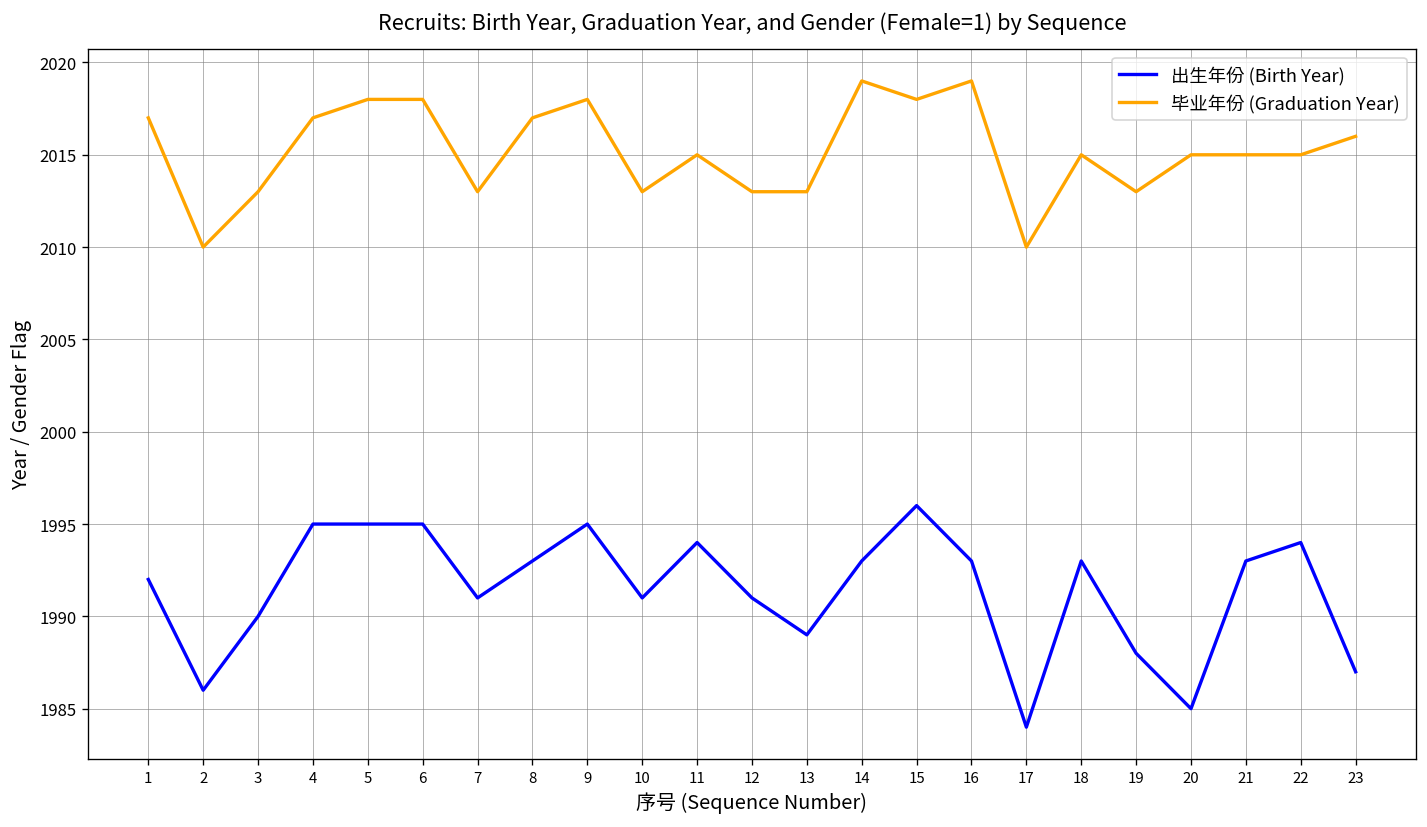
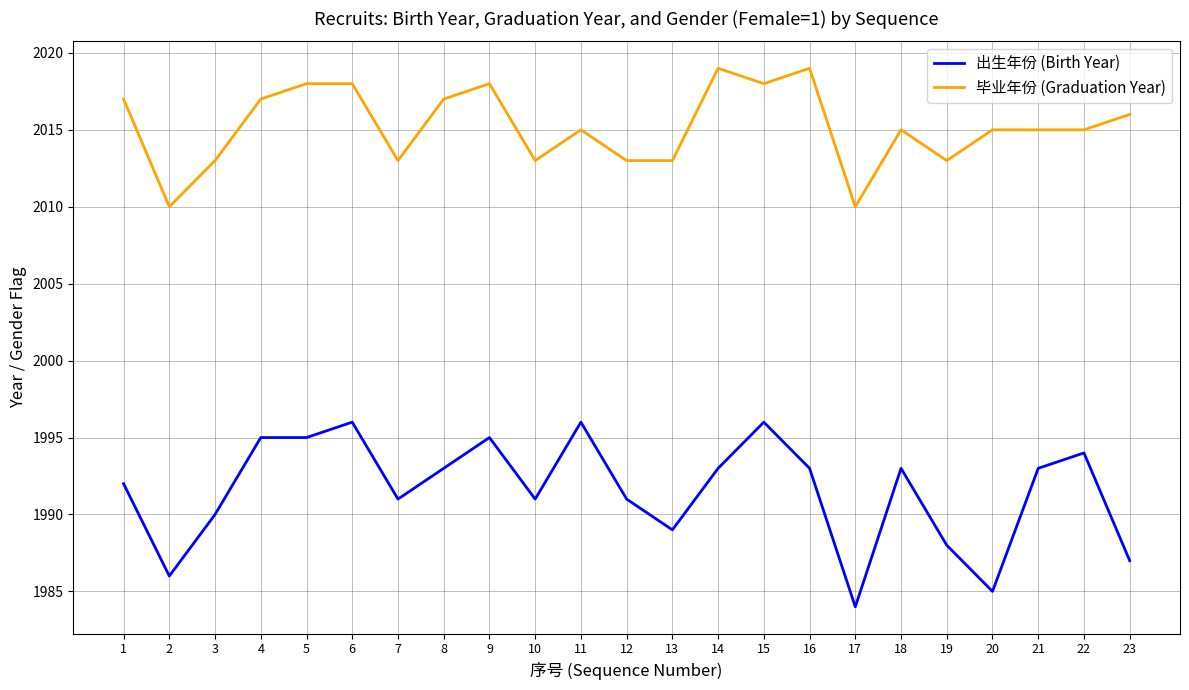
出生年份 (Birth Year), 6: 1995 -> 1996
出生年份 (Birth Year), 11: 1994 -> 1996
